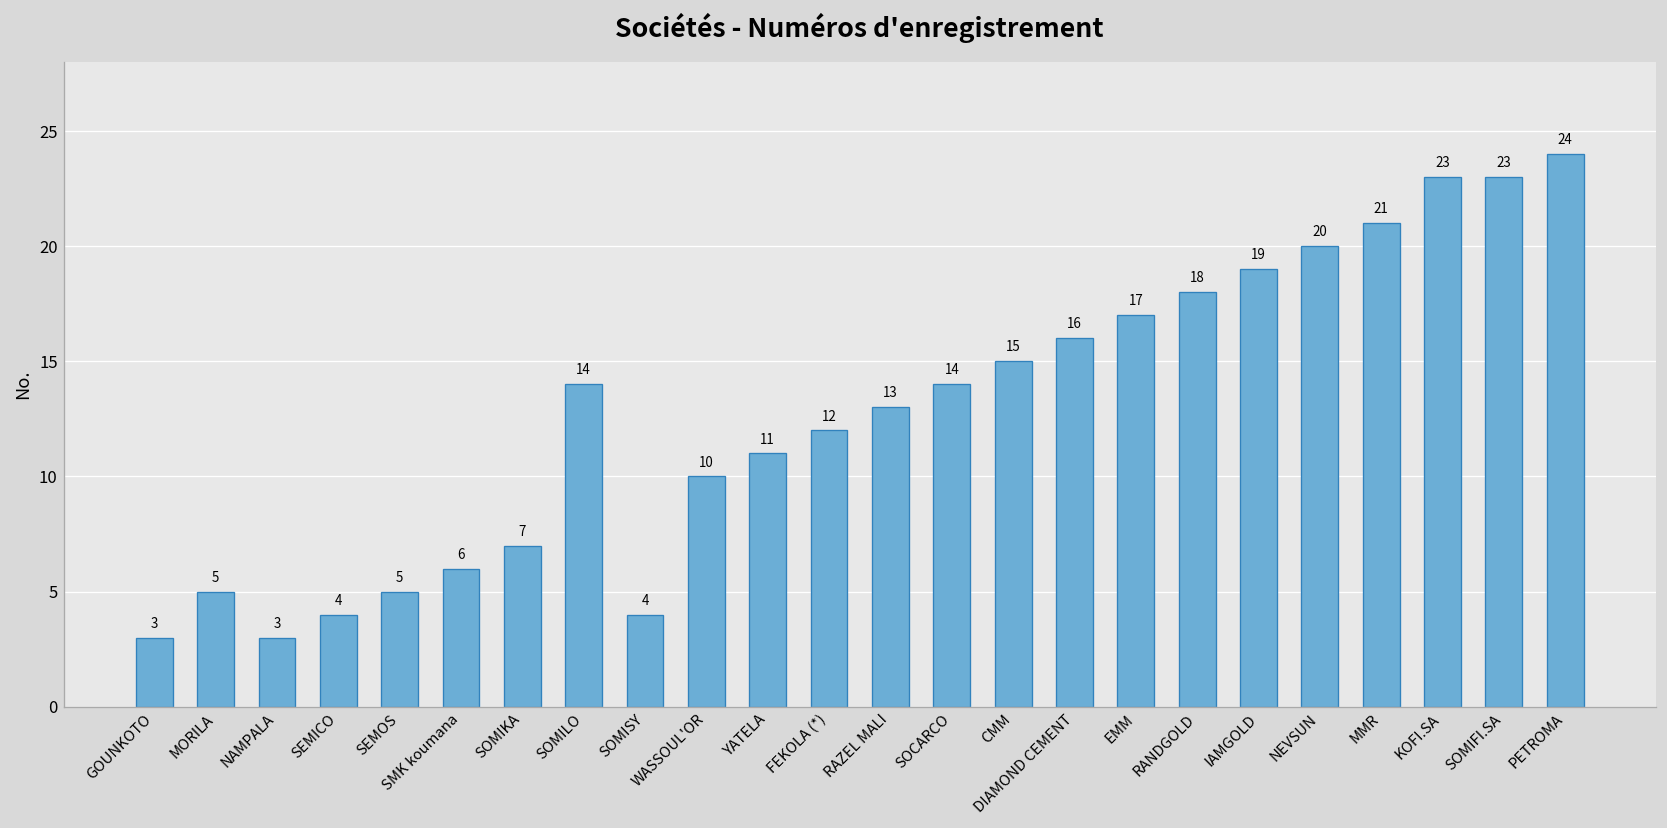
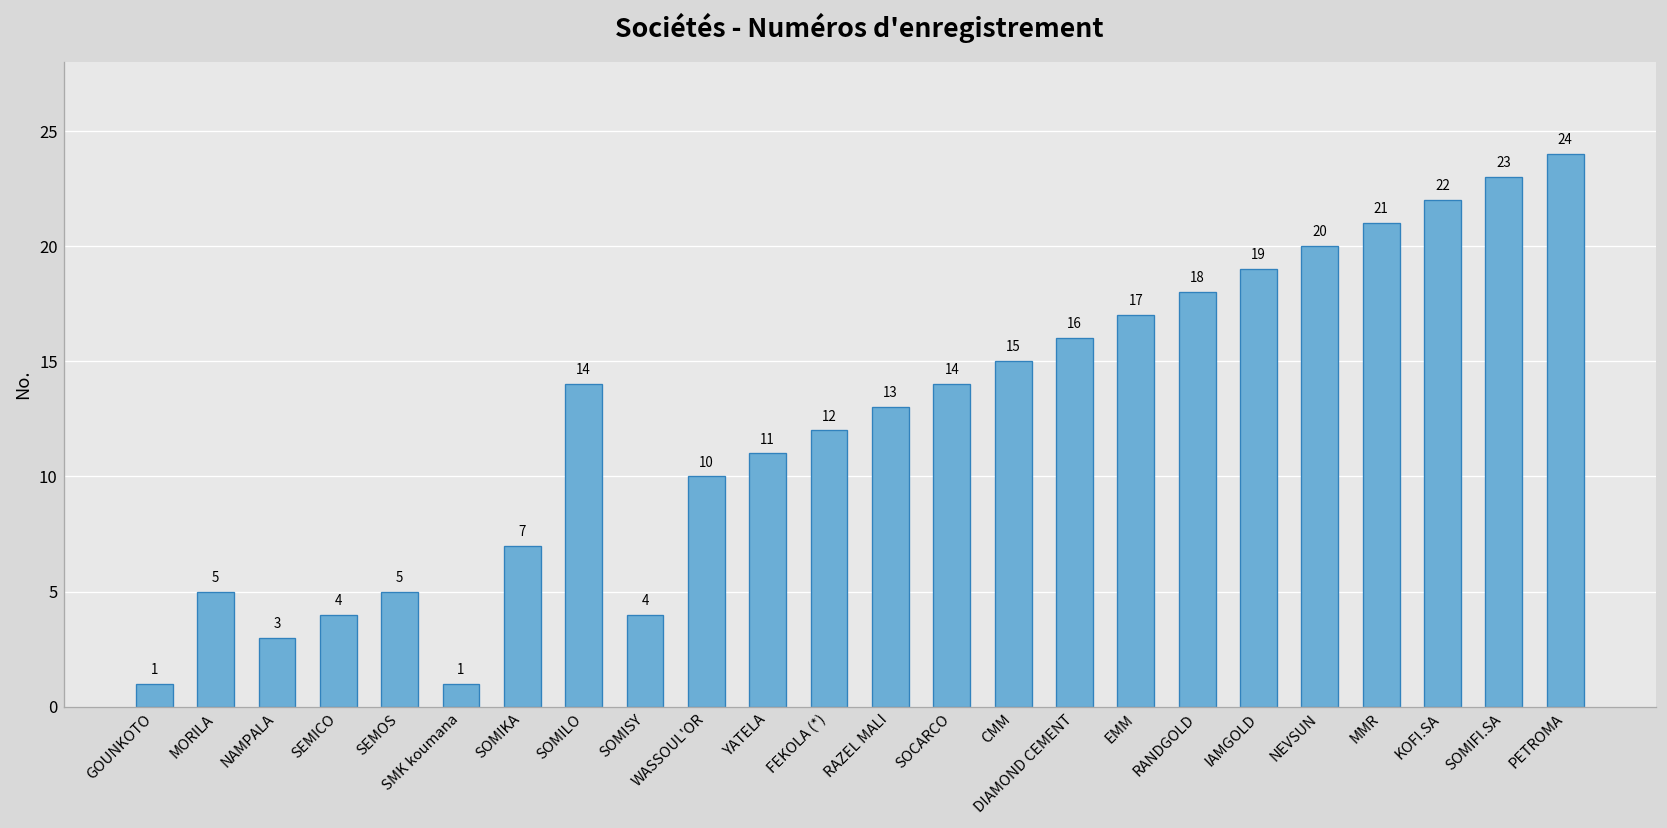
GOUNKOTO: 3 -> 1
SMK koumana: 6 -> 1
KOFI.SA: 23 -> 22
